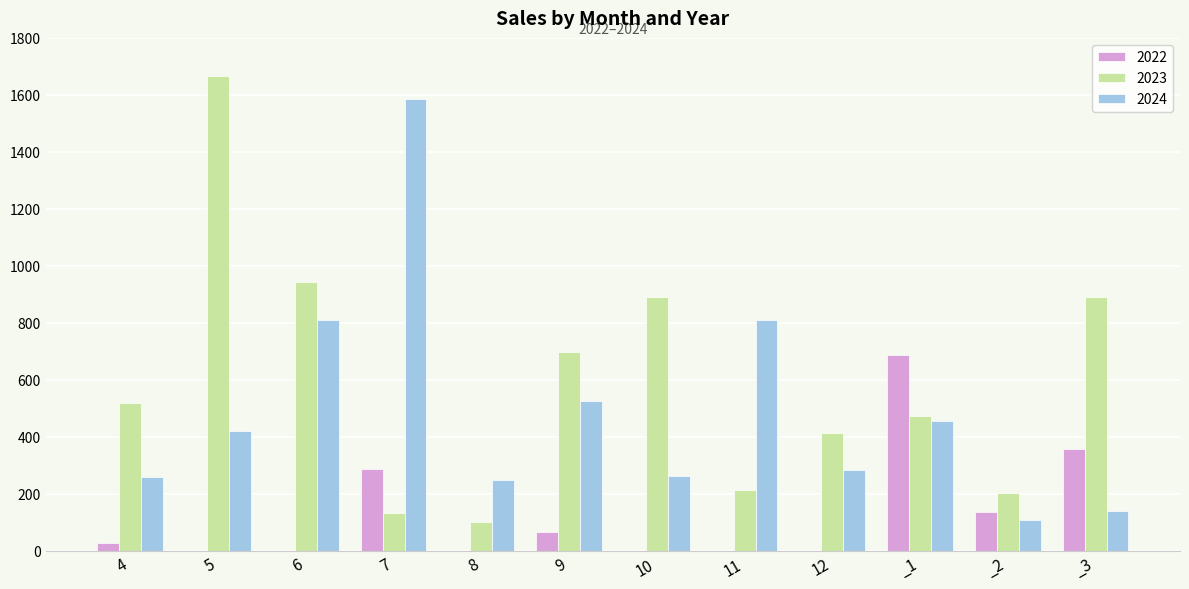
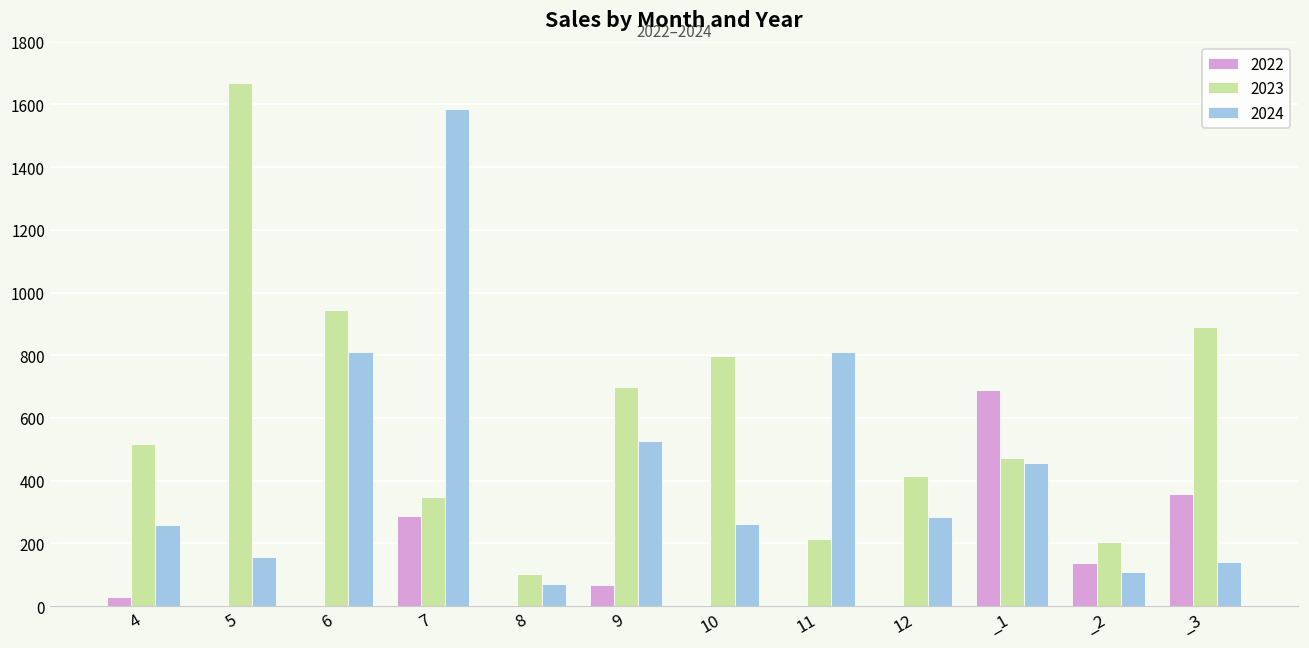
2024, 5: 420 -> 160
2023, 7: 130 -> 350
2024, 8: 250 -> 70
2023, 10: 890 -> 800
